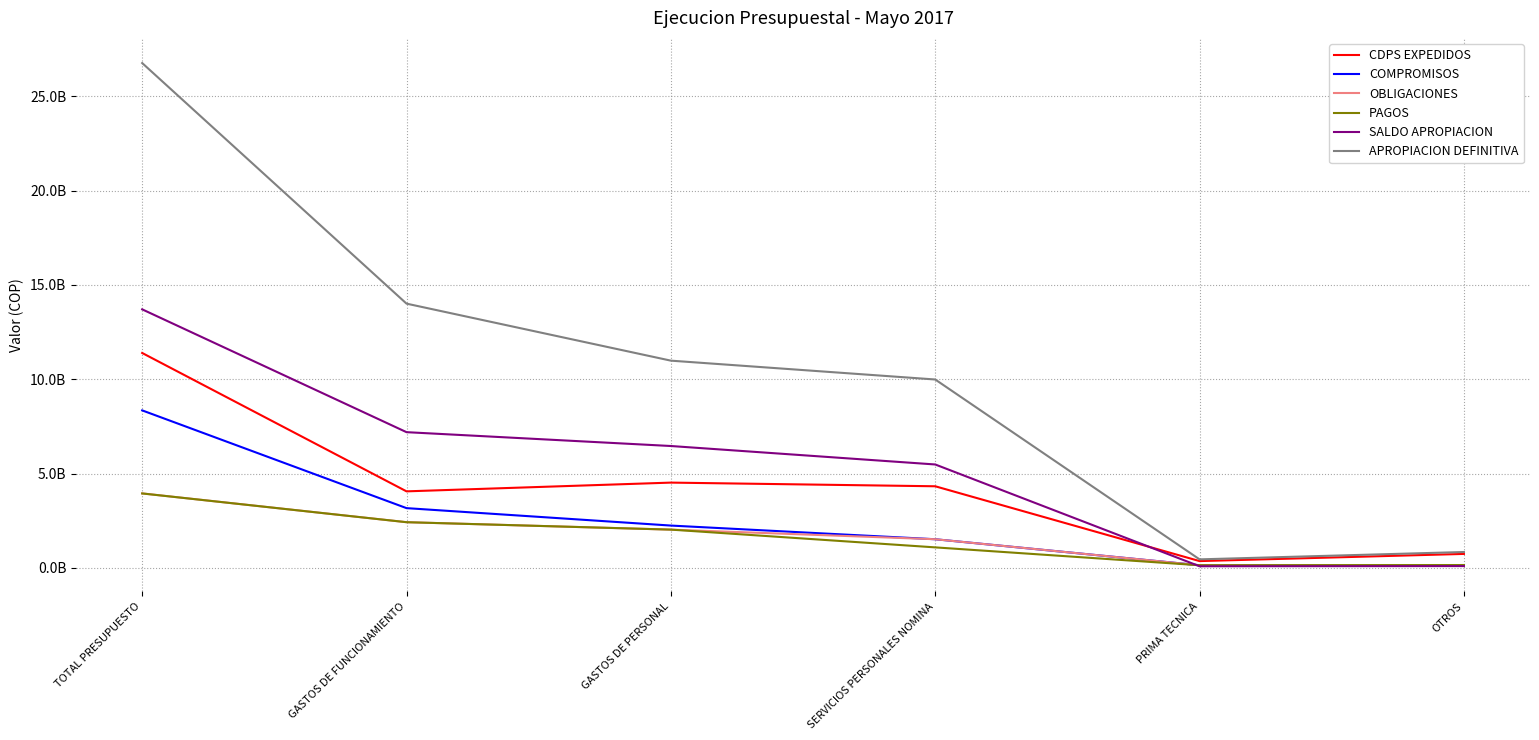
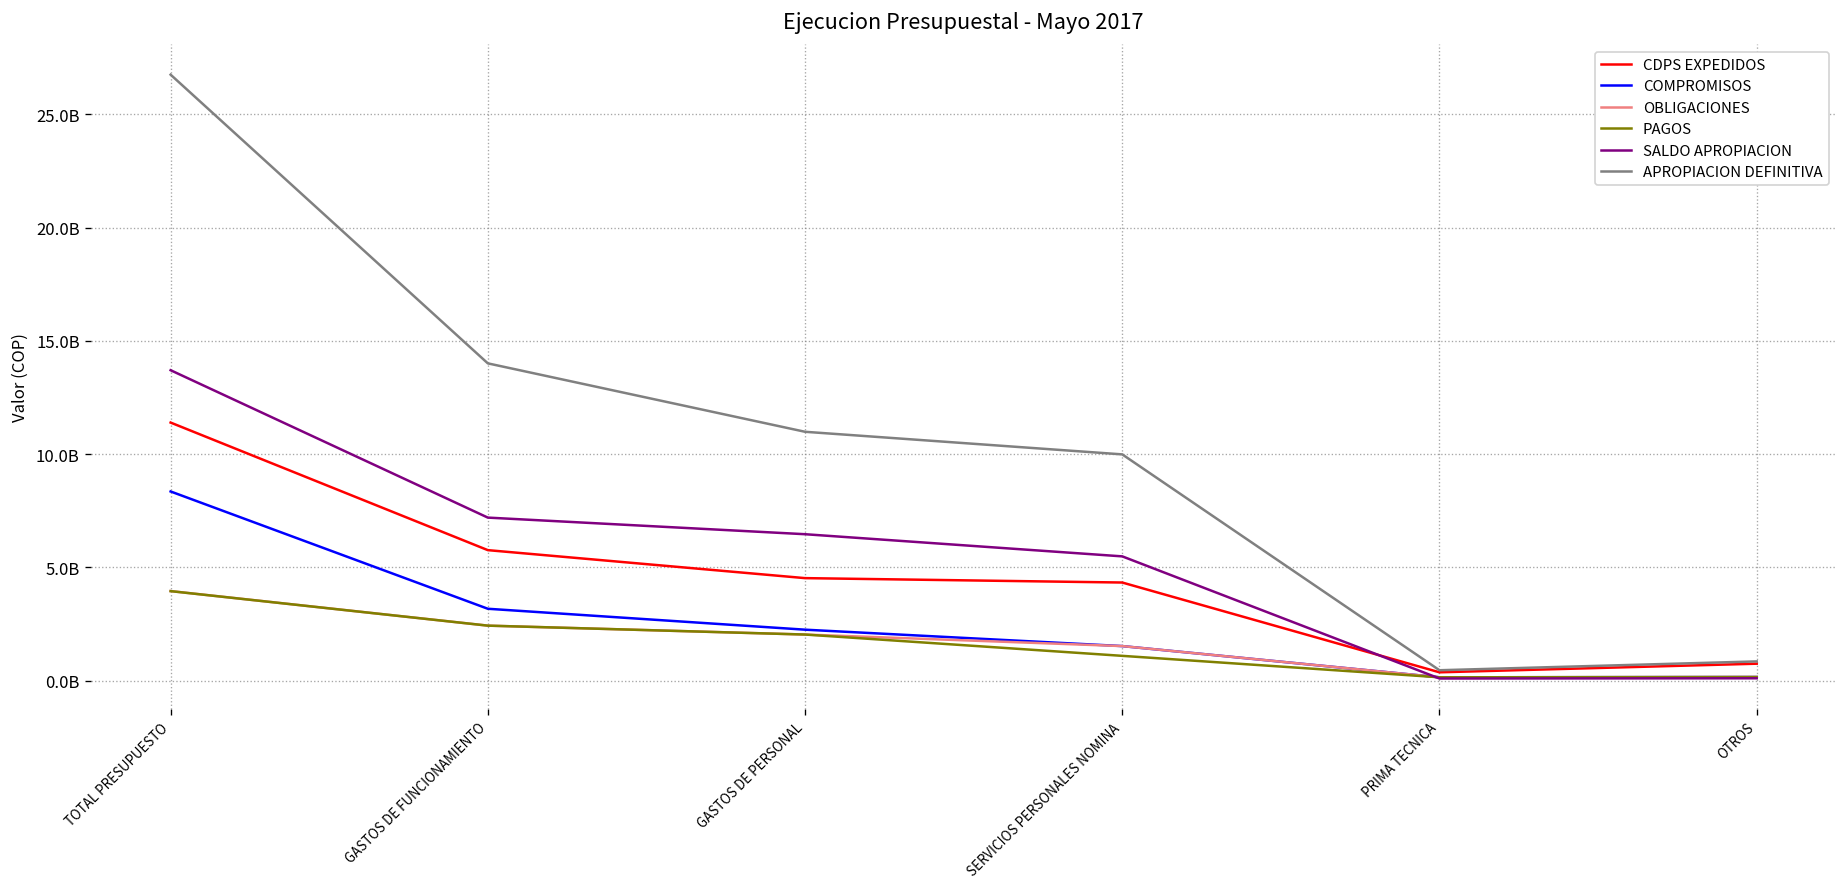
CDPS EXPEDIDOS, GASTOS DE FUNCIONAMIENTO: 4100000000 -> 5800000000
